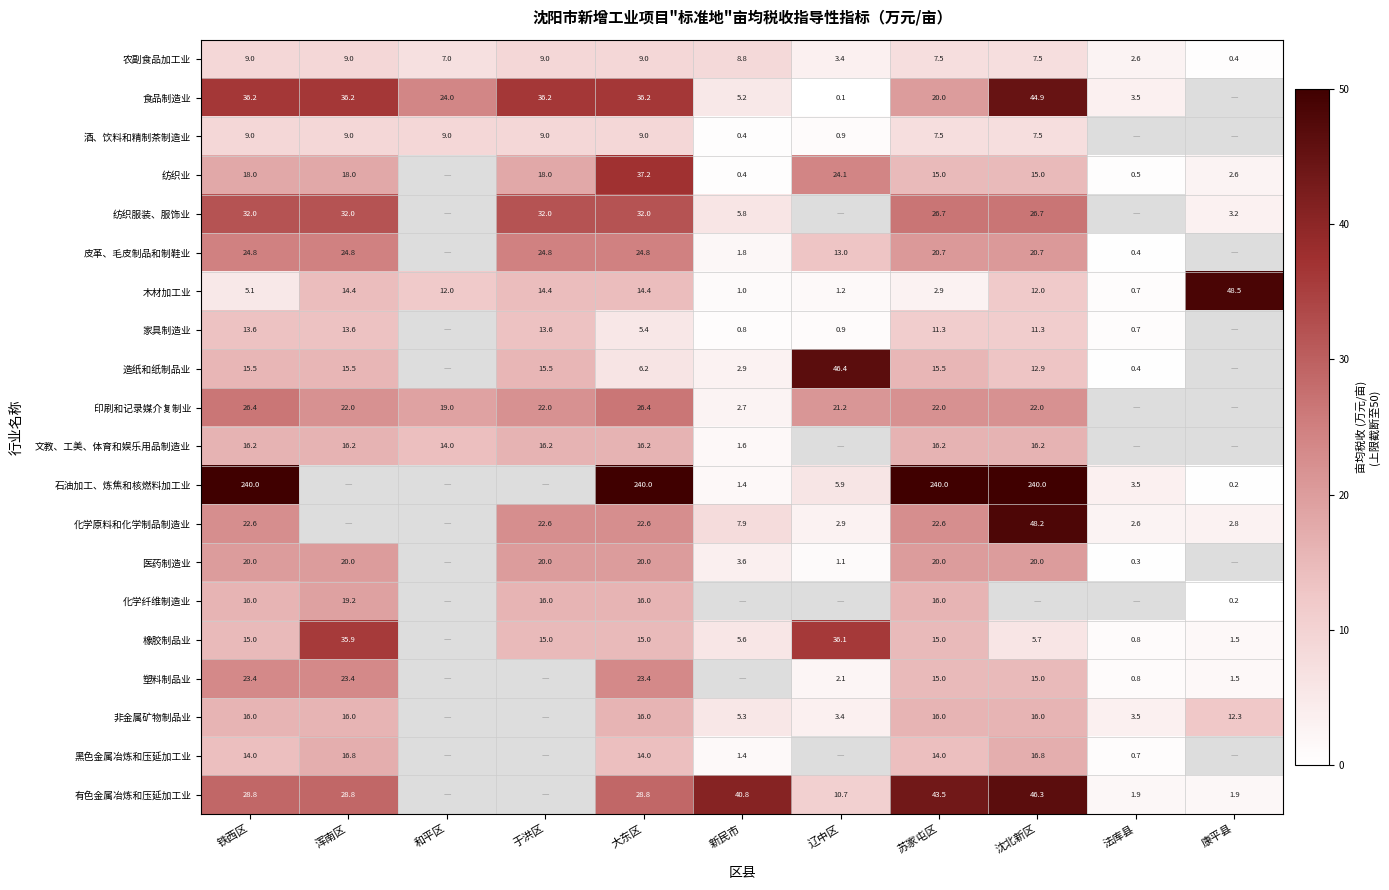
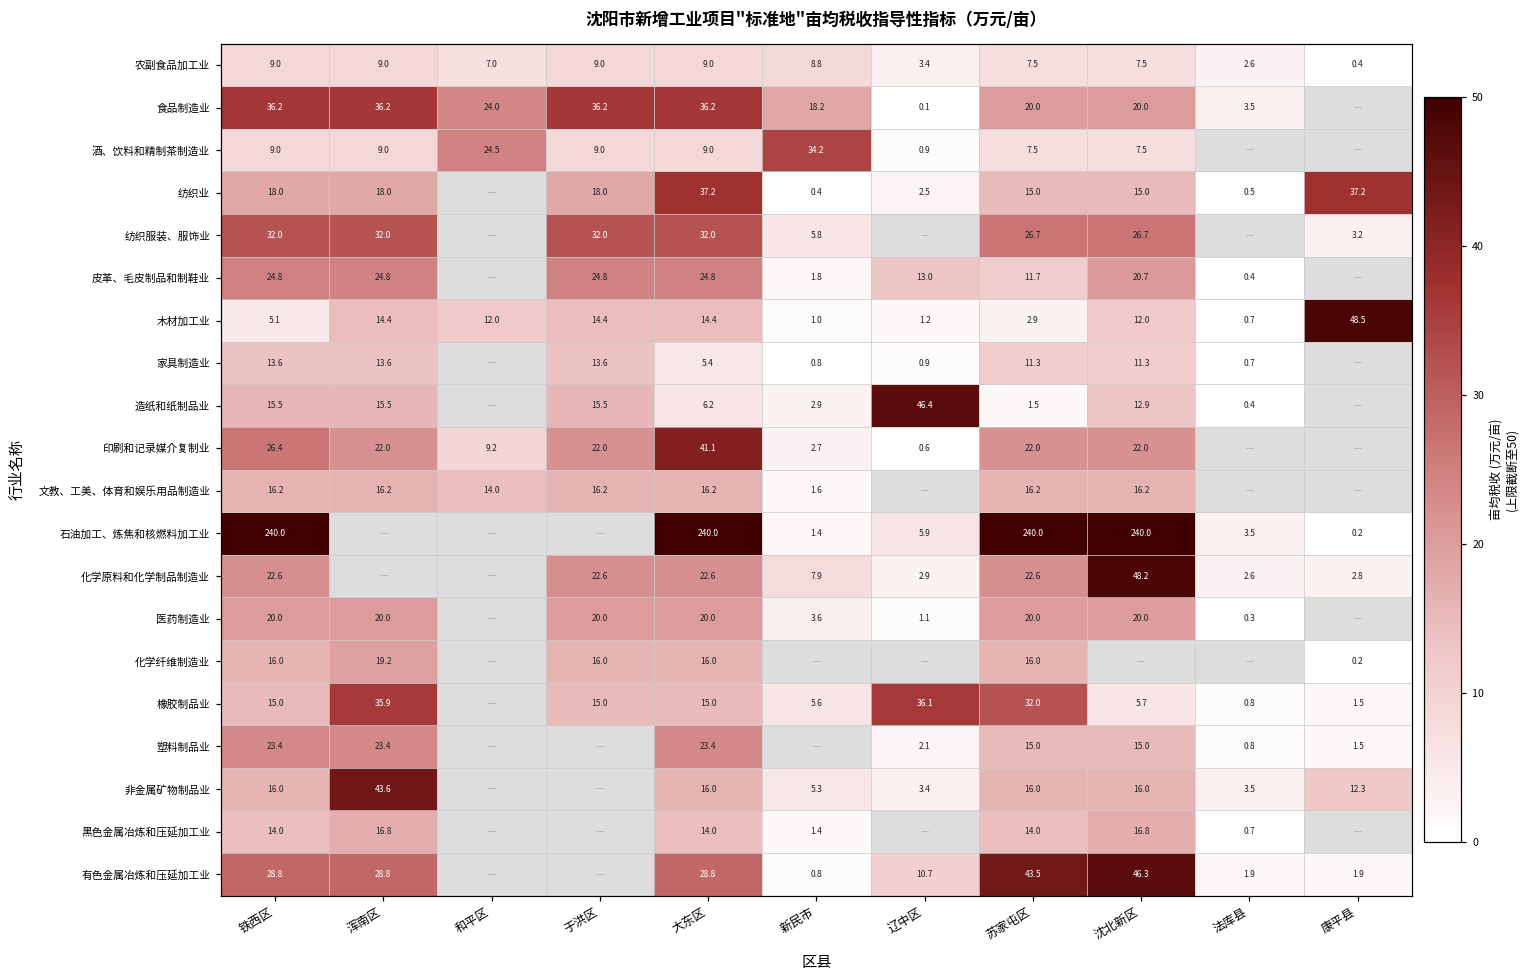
食品制造业, 新民市: 5.2 -> 18.2
食品制造业, 沈北新区: 44.9 -> 20.0
酒、饮料和精制茶制造业, 和平区: 9.0 -> 24.5
酒、饮料和精制茶制造业, 新民市: 0.4 -> 34.2
纺织业, 辽中区: 24.1 -> 2.5
纺织业, 康平县: 2.6 -> 37.2
皮革、毛皮制品和制鞋业, 苏家屯区: 20.7 -> 11.7
造纸和纸制品业, 苏家屯区: 15.5 -> 1.5
印刷和记录媒介复制业, 和平区: 19.0 -> 9.2
印刷和记录媒介复制业, 大东区: 26.4 -> 41.1
印刷和记录媒介复制业, 辽中区: 21.2 -> 0.6
橡胶制品业, 苏家屯区: 15.0 -> 32.0
非金属矿物制品业, 浑南区: 16.0 -> 43.6
有色金属冶炼和压延加工业, 新民市: 40.8 -> 0.8
